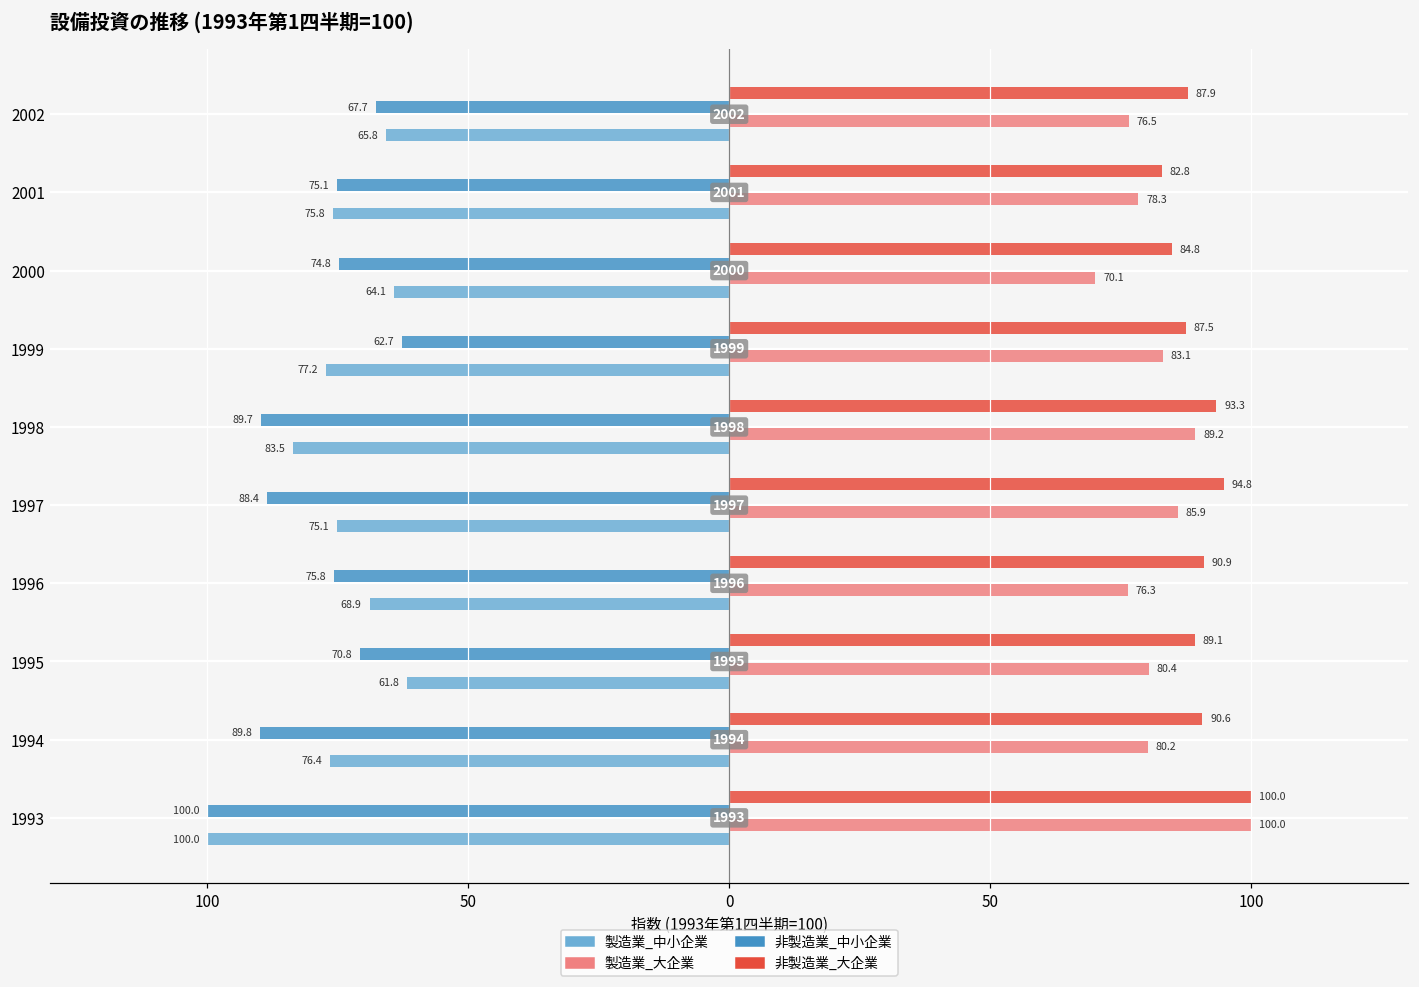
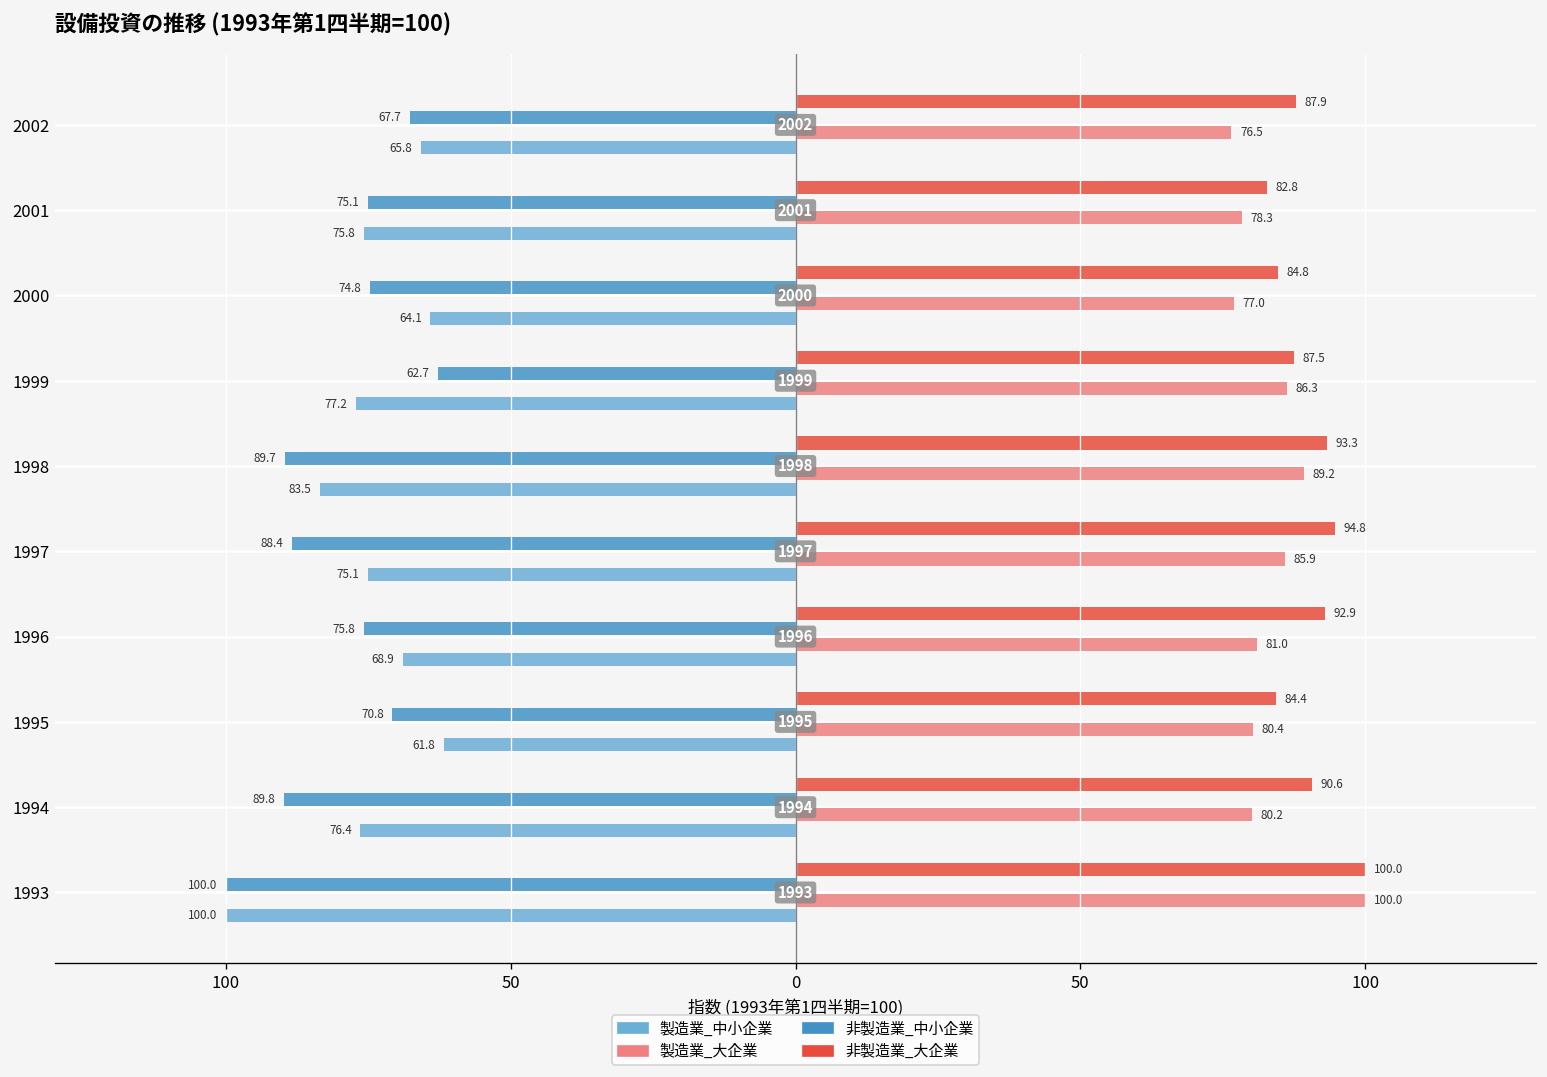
製造業_大企業, 2000: 70.1 -> 77.0
製造業_大企業, 1999: 83.1 -> 86.3
非製造業_大企業, 1996: 90.9 -> 92.9
製造業_大企業, 1996: 76.3 -> 81.0
非製造業_大企業, 1995: 89.1 -> 84.4
